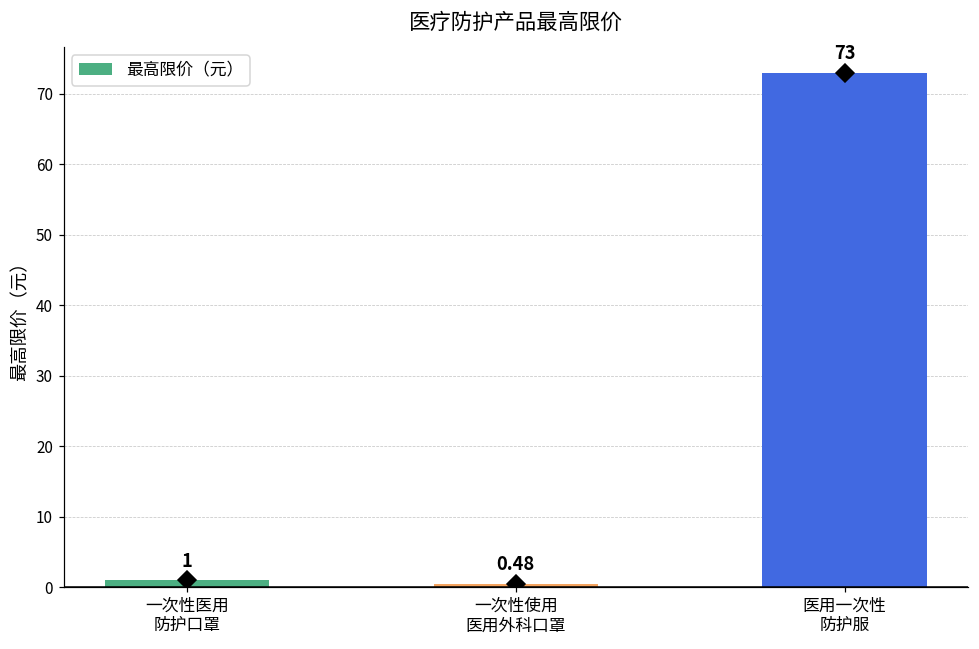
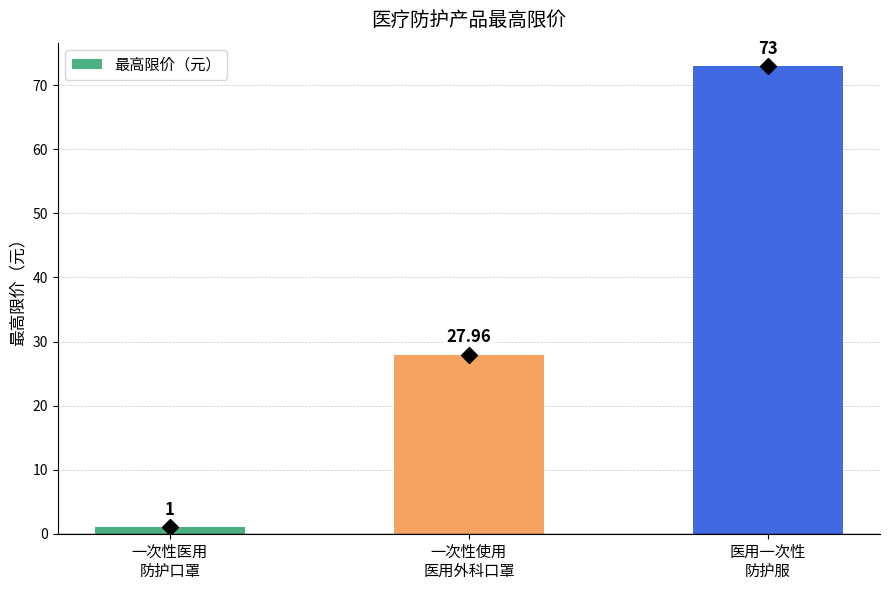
最高限价（元）, 一次性使用 医用外科口罩: 0.48 -> 27.96
